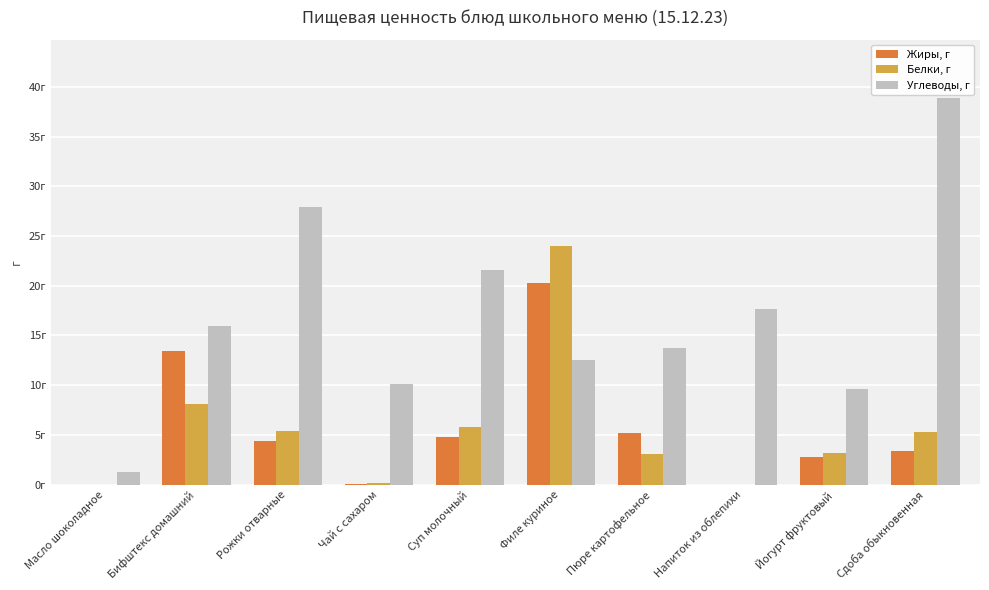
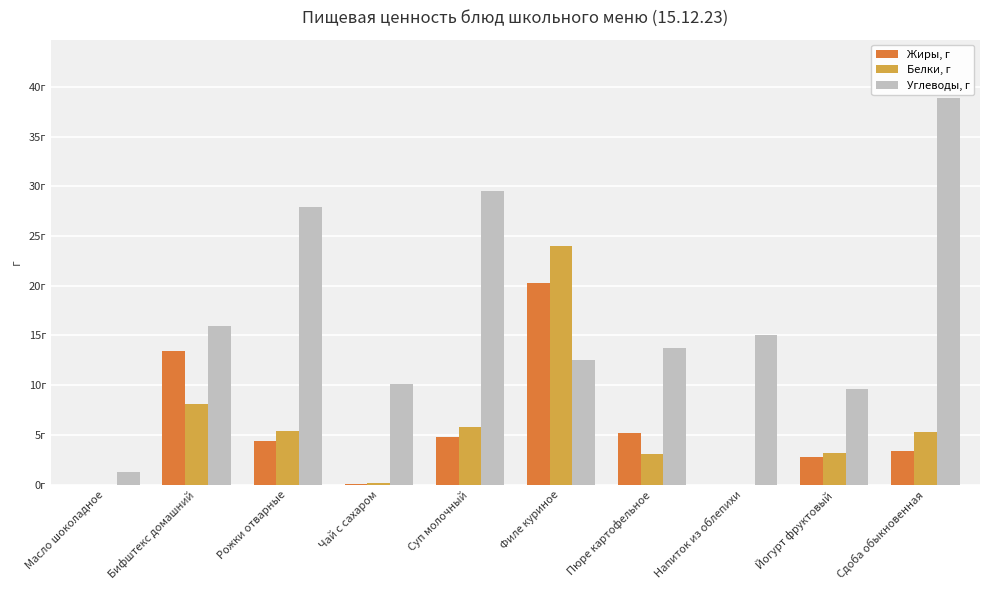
Углеводы, г, Суп молочный: 22г -> 30г
Углеводы, г, Напиток из облепихи: 18г -> 15г
